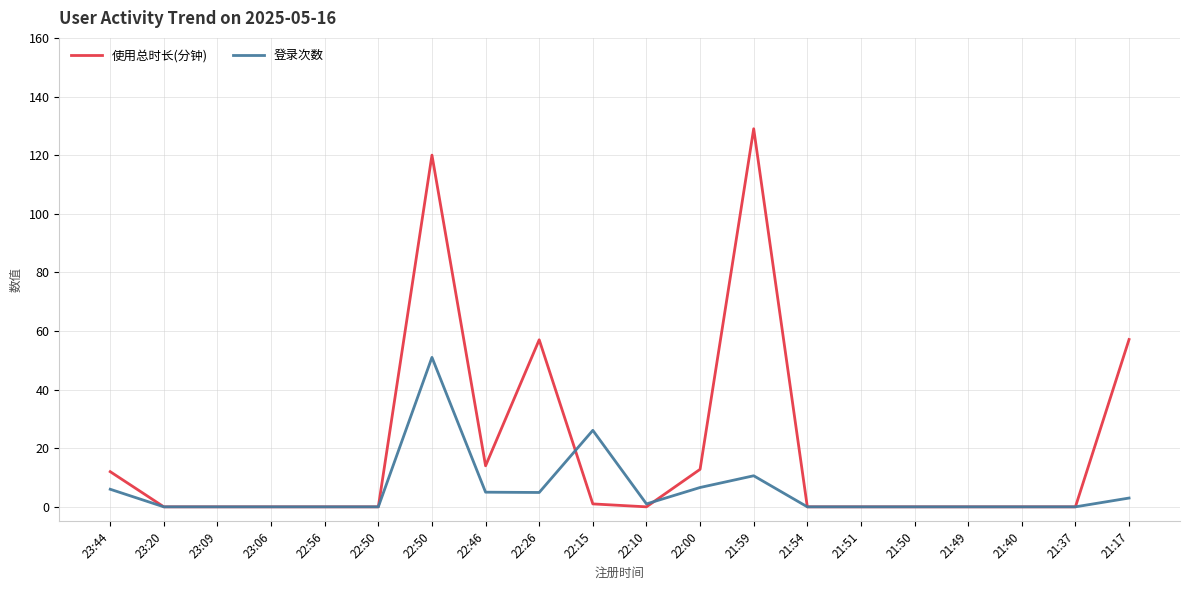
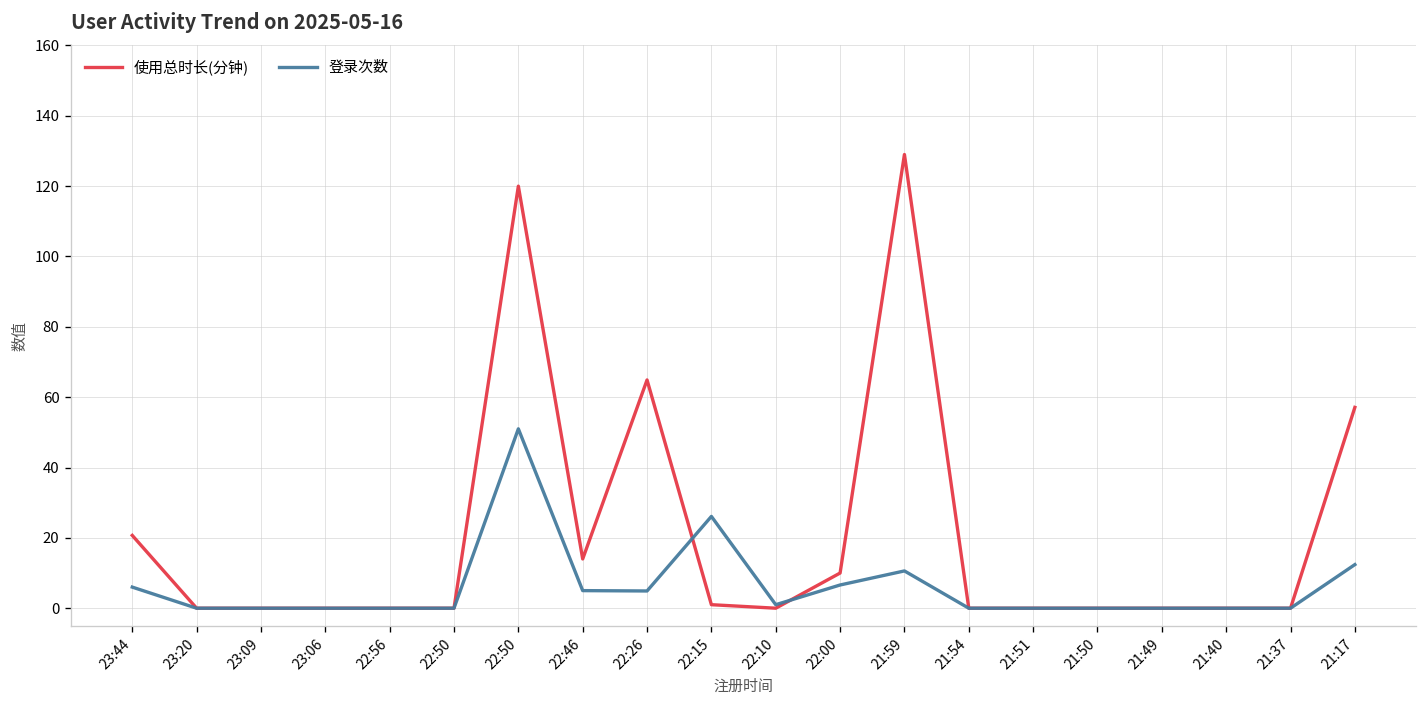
使用总时长(分钟), 23:44: 12 -> 21
使用总时长(分钟), 22:26: 57 -> 65
使用总时长(分钟), 22:00: 13 -> 10
登录次数, 21:17: 3 -> 12
